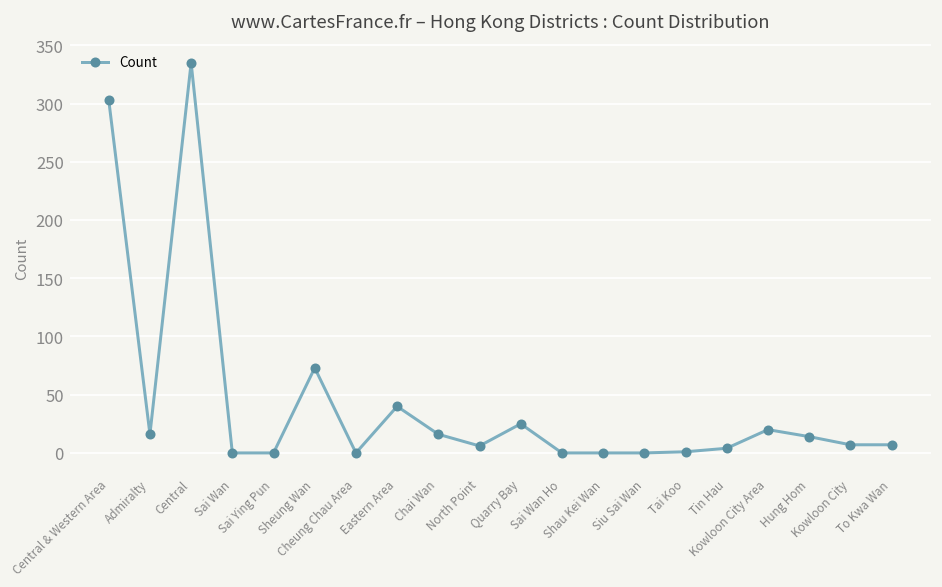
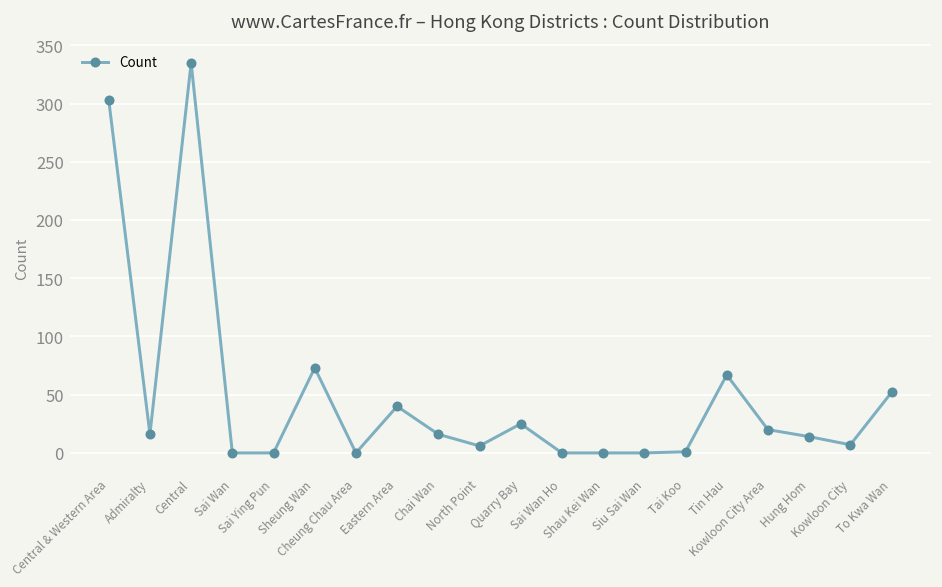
Tin Hau: 0 -> 70
To Kwa Wan: 10 -> 50
